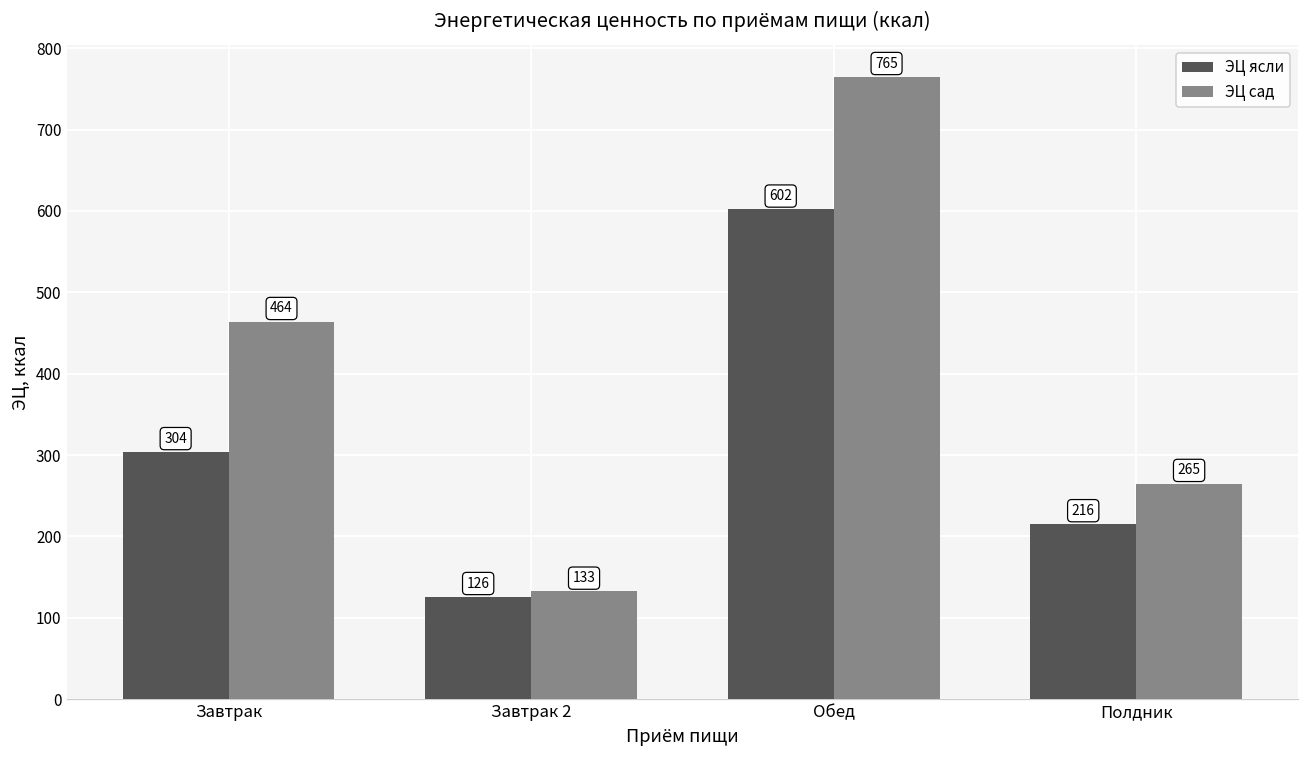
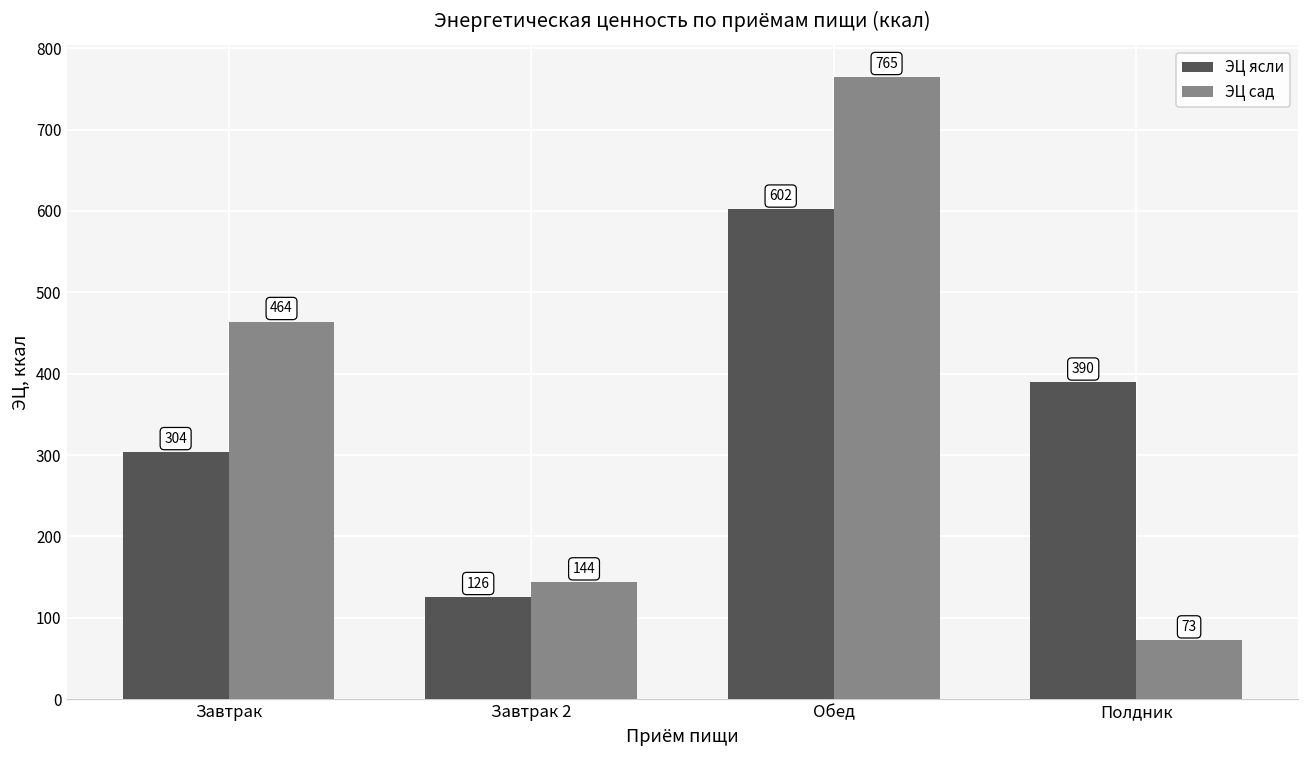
ЭЦ сад, Завтрак 2: 133 -> 144
ЭЦ ясли, Полдник: 216 -> 390
ЭЦ сад, Полдник: 265 -> 73
